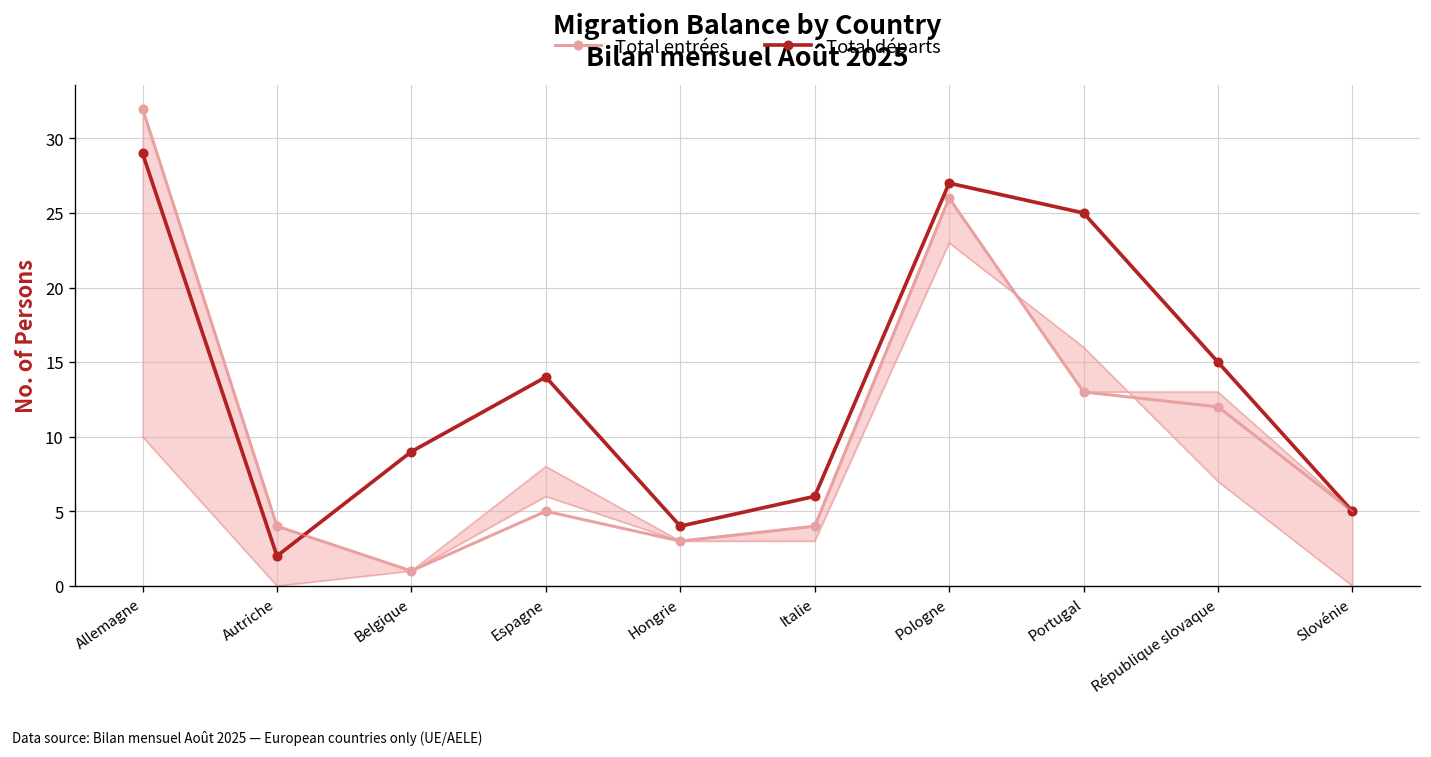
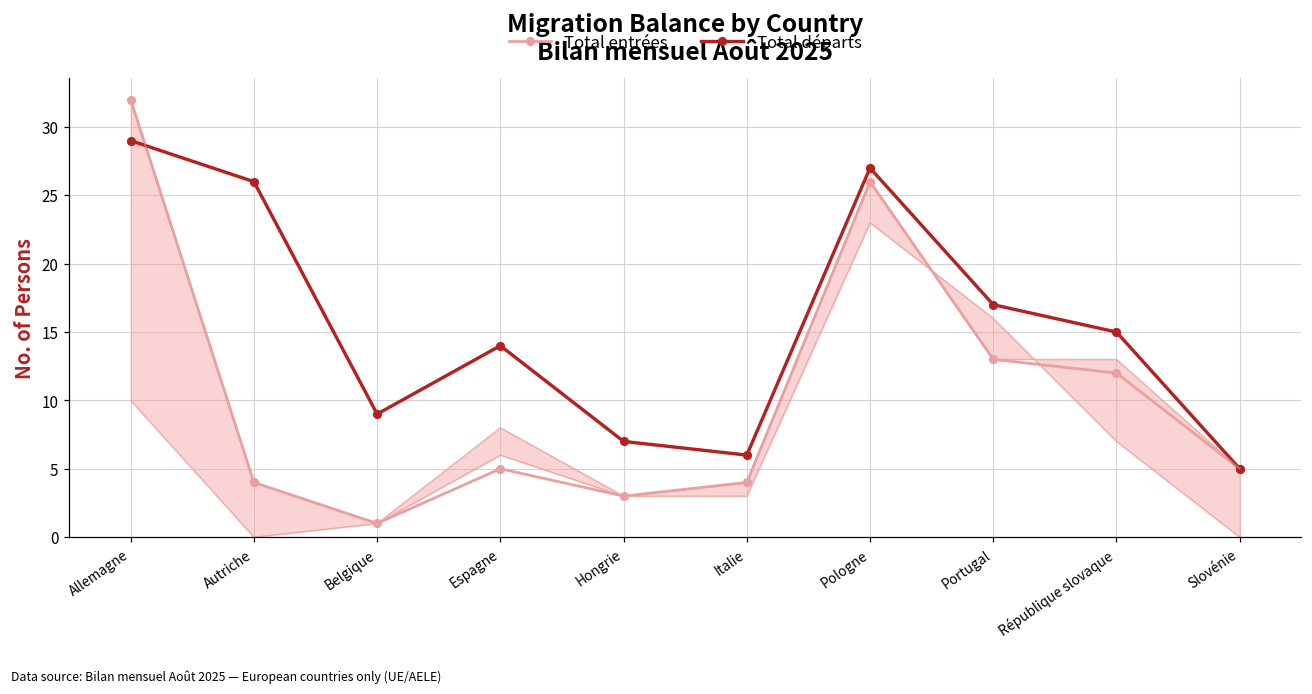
Total départs, Autriche: 2 -> 26
Total départs, Hongrie: 4 -> 7
Total départs, Portugal: 25 -> 17
